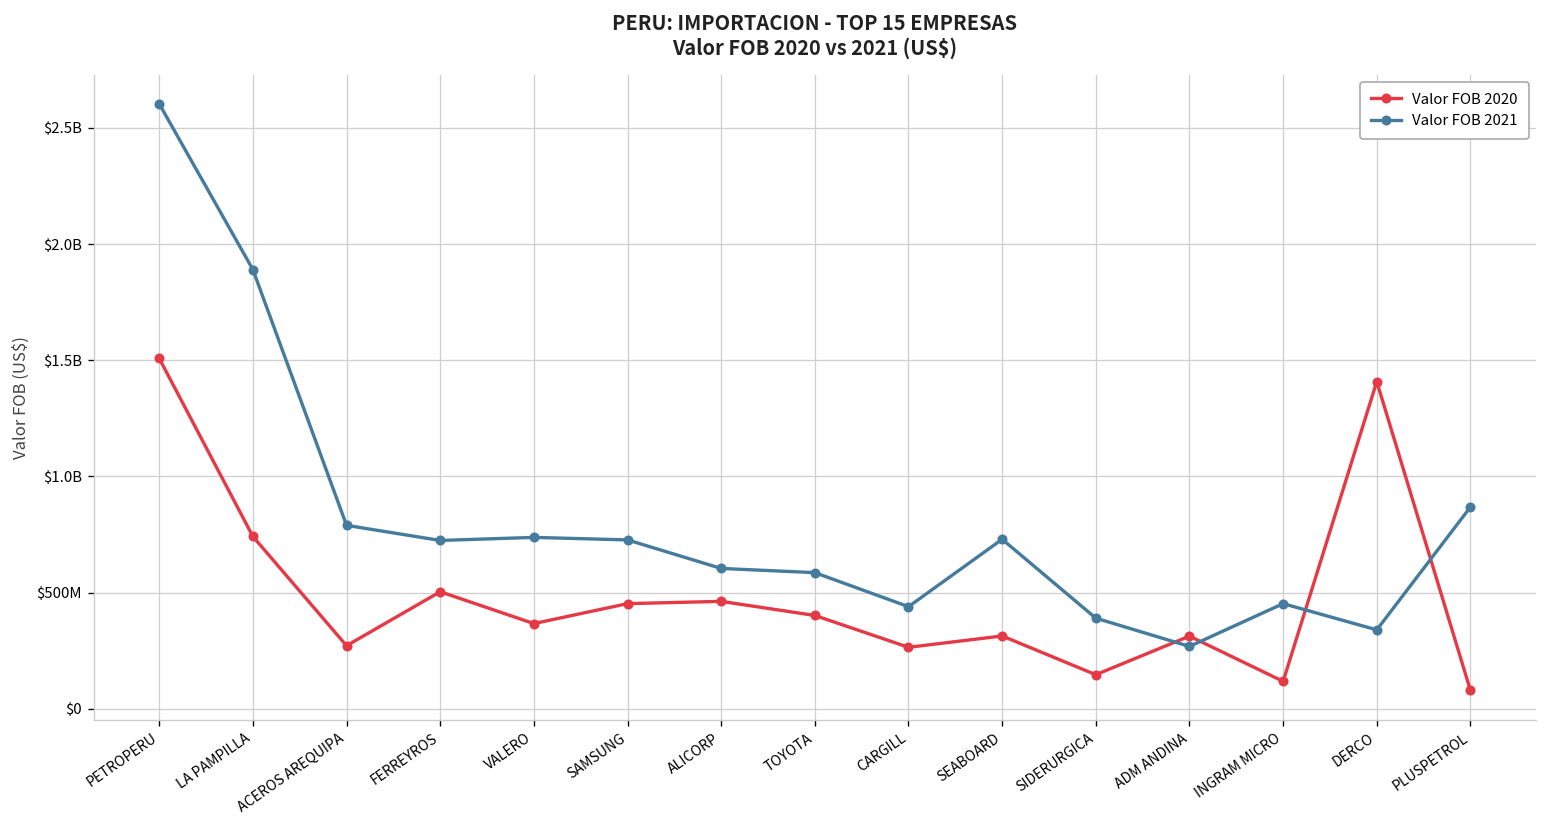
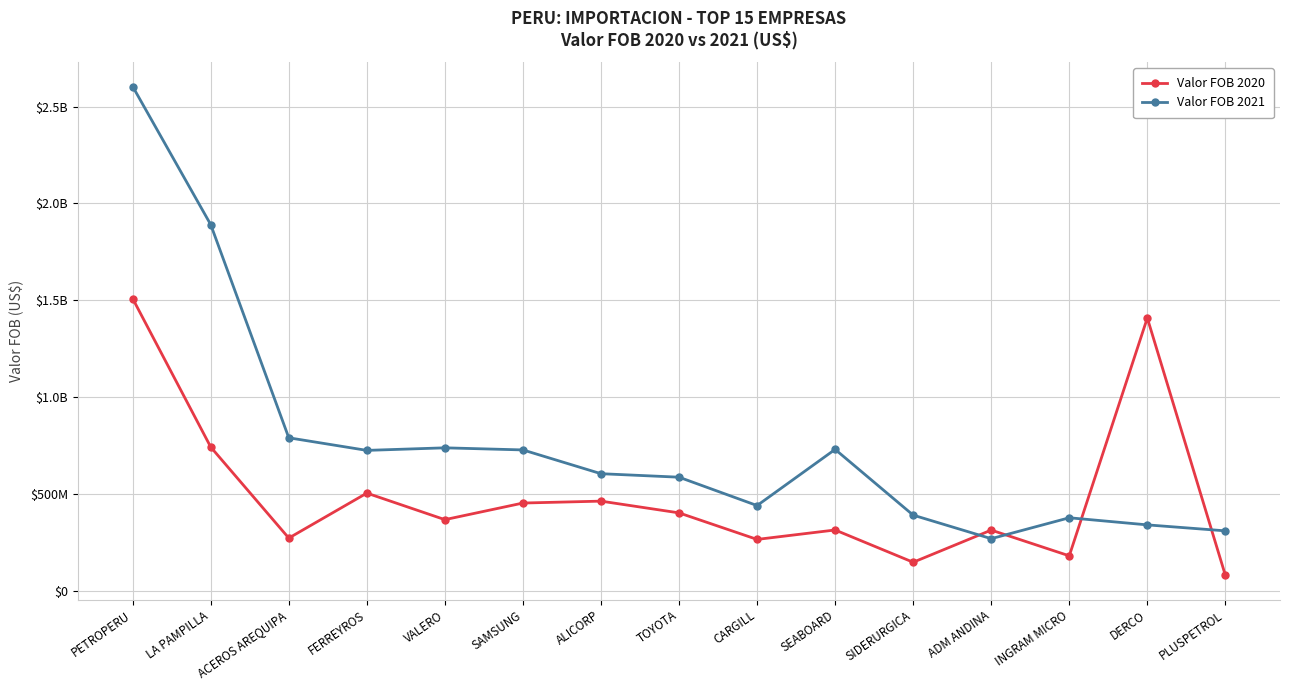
Valor FOB 2020, INGRAM MICRO: $120000000 -> $180000000
Valor FOB 2021, INGRAM MICRO: $450000000 -> $380000000
Valor FOB 2021, PLUSPETROL: $870000000 -> $310000000
